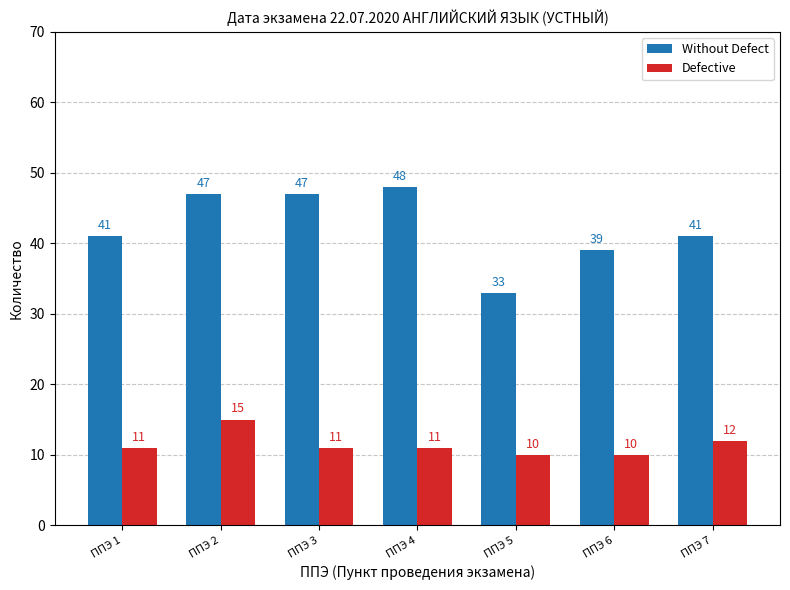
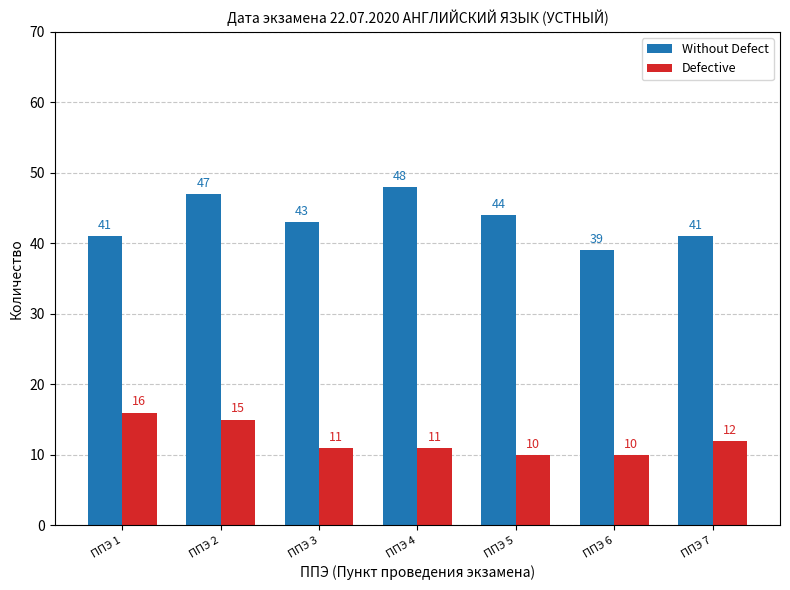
Defective, ППЭ 1: 11 -> 16
Without Defect, ППЭ 3: 47 -> 43
Without Defect, ППЭ 5: 33 -> 44
